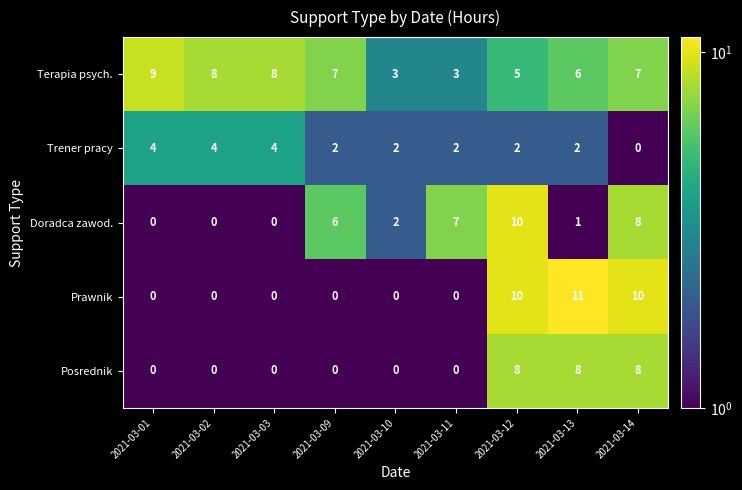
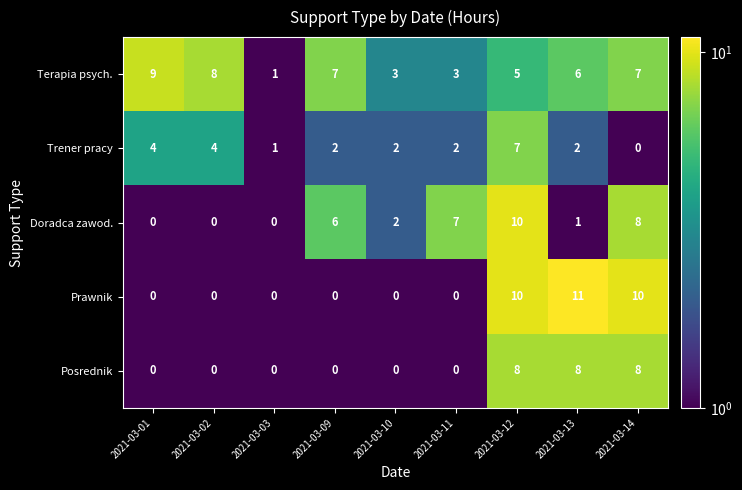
Terapia psych., 2021-03-03: 8 -> 1
Trener pracy, 2021-03-03: 4 -> 1
Trener pracy, 2021-03-12: 2 -> 7
